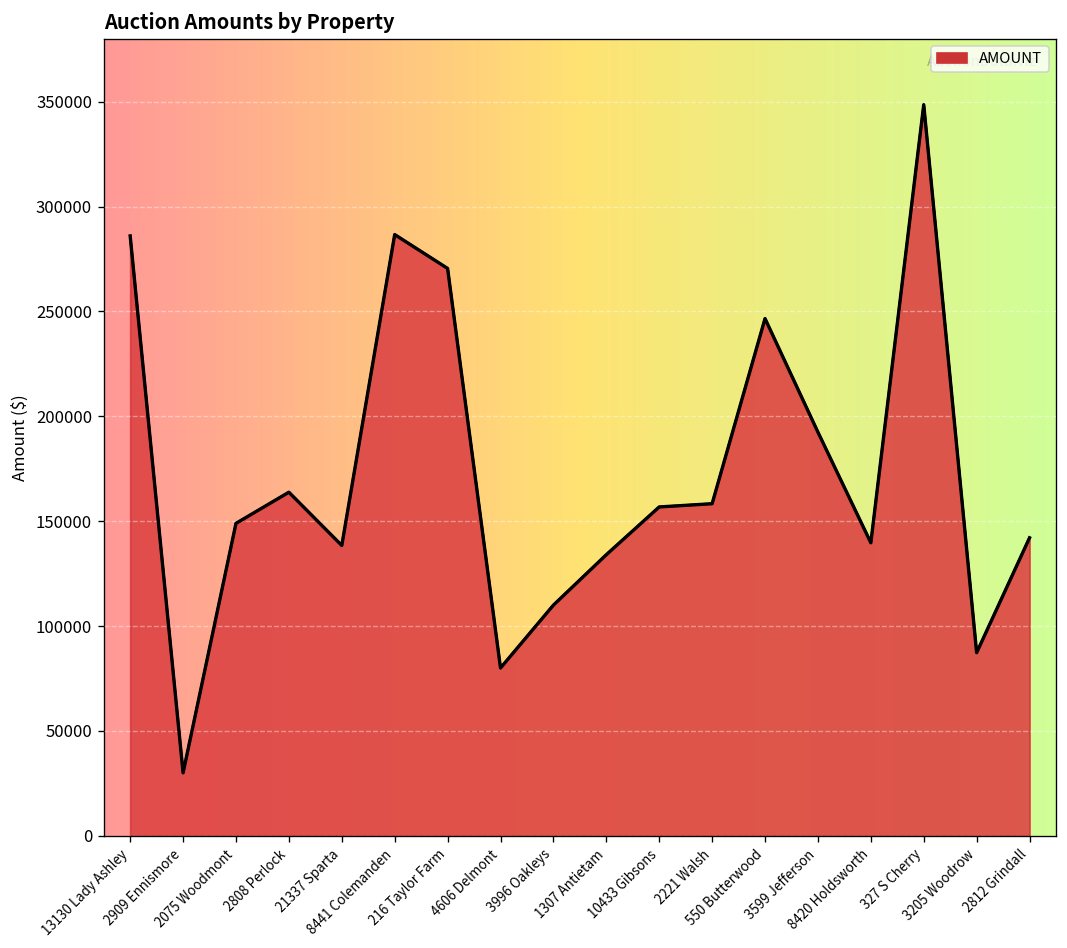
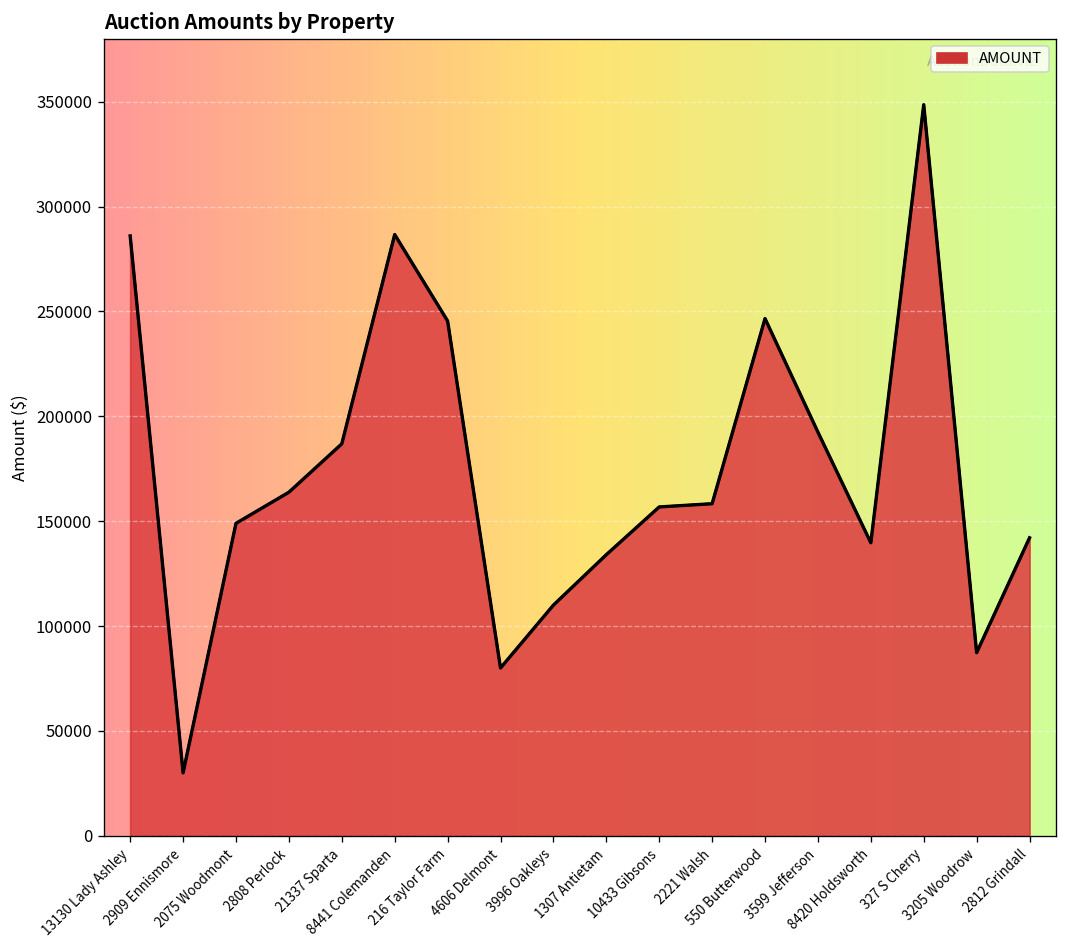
21337 Sparta: 138000 -> 187000
216 Taylor Farm: 271000 -> 245000
